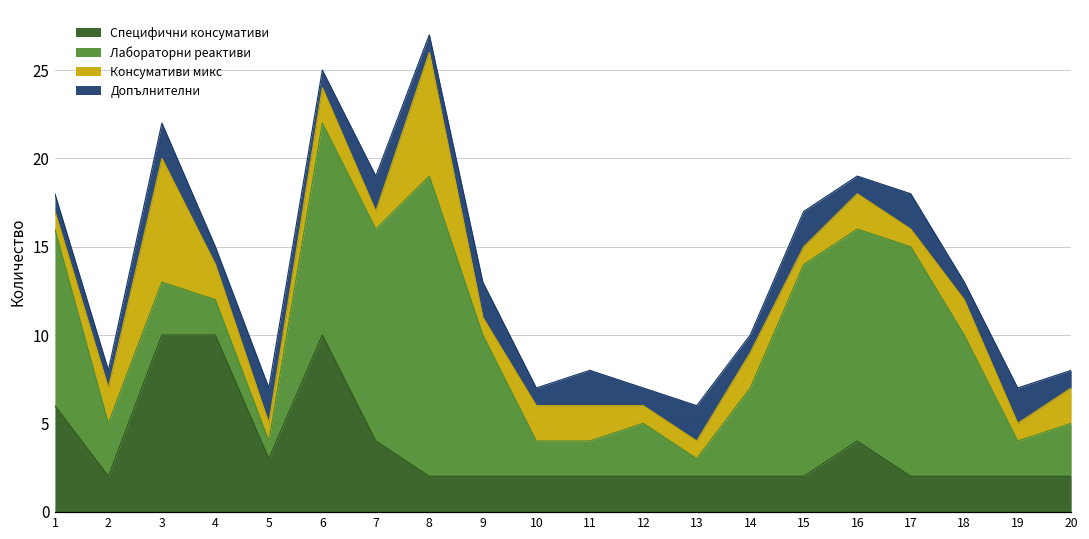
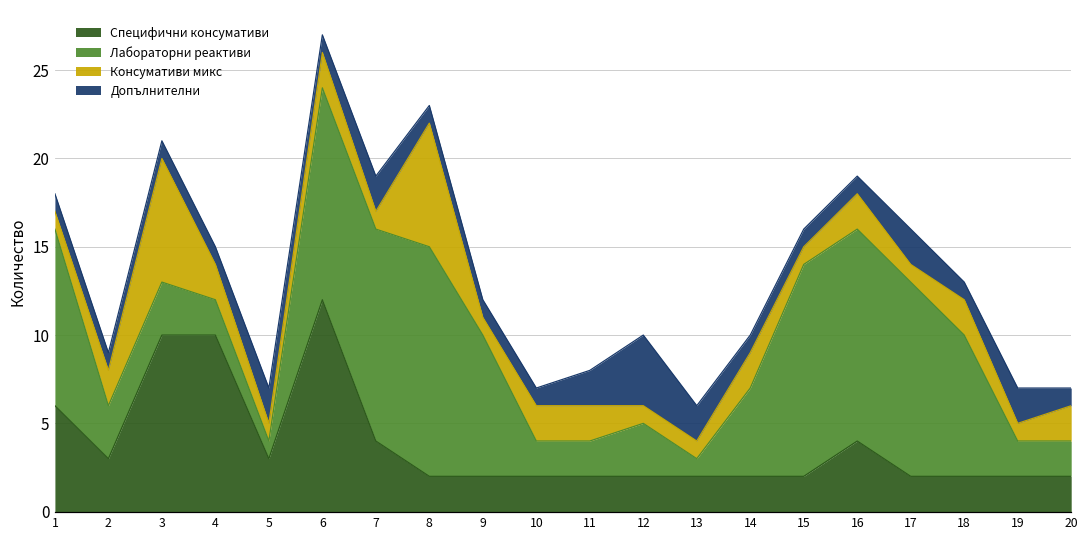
Специфични консумативи, 2: 2 -> 3
Допълнителни, 3: 2 -> 1
Специфични консумативи, 6: 10 -> 12
Лабораторни реактиви, 8: 17 -> 13
Допълнителни, 9: 2 -> 1
Допълнителни, 12: 1 -> 4
Допълнителни, 15: 2 -> 1
Лабораторни реактиви, 17: 13 -> 11
Лабораторни реактиви, 20: 3 -> 2
